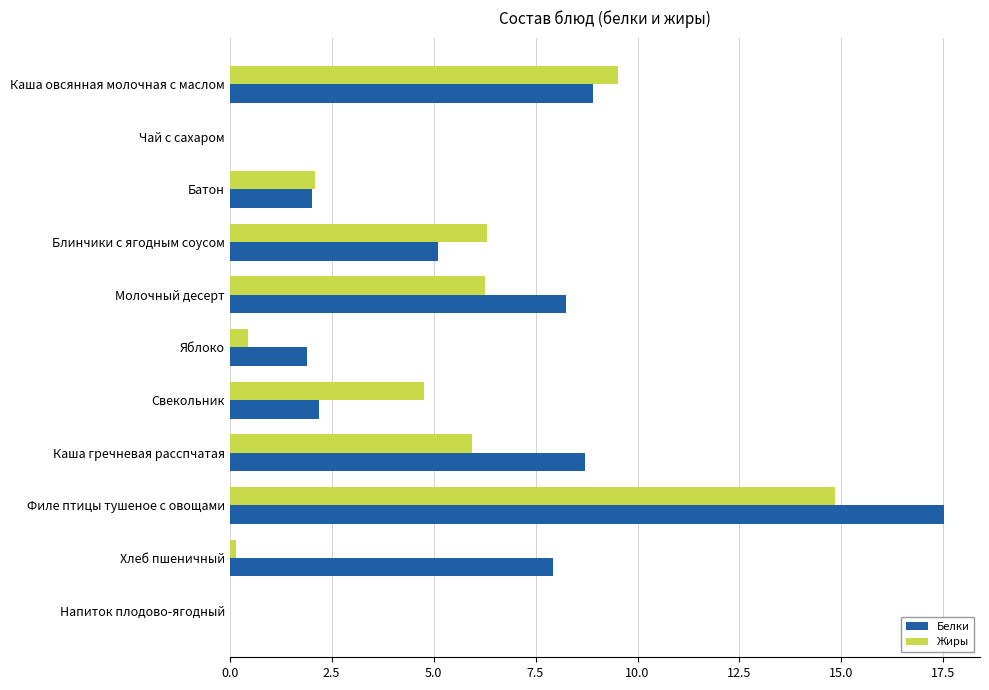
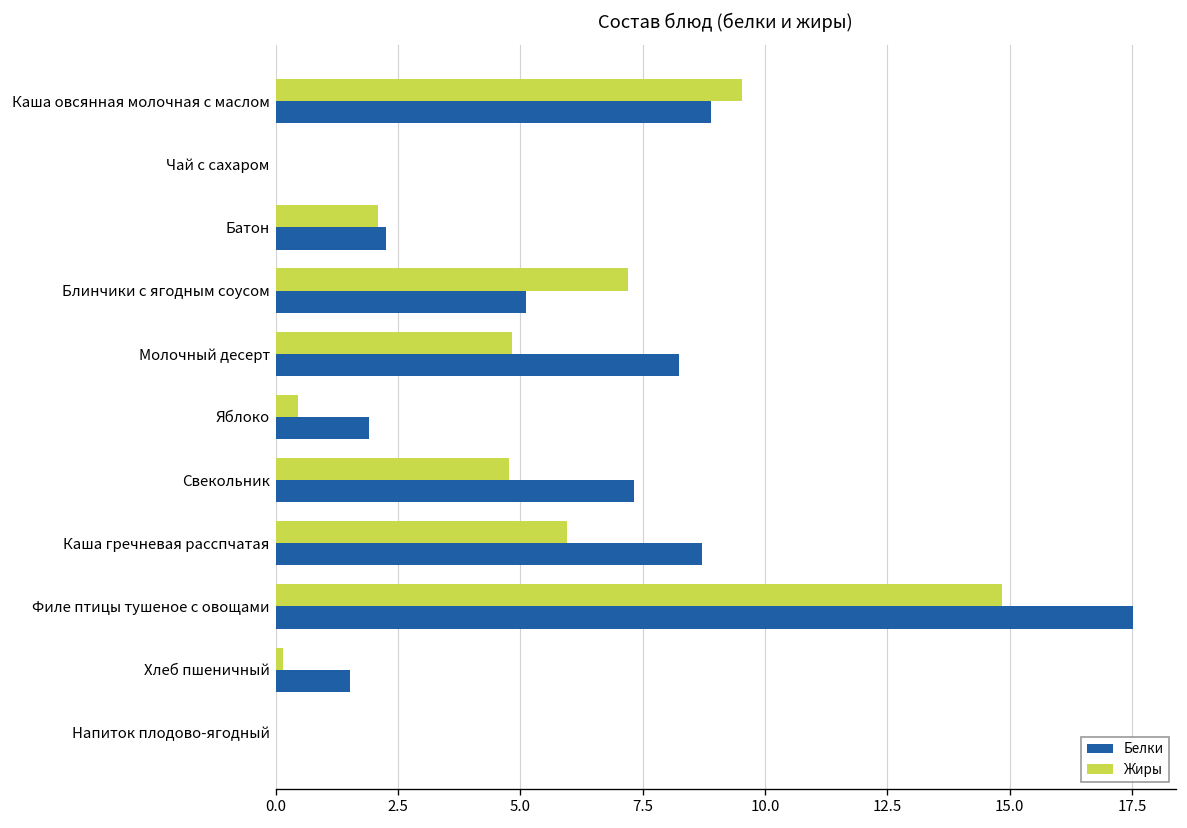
Белки, Батон: 2.0 -> 2.3
Жиры, Блинчики с ягодным соусом: 6.3 -> 7.2
Жиры, Молочный десерт: 6.3 -> 4.8
Белки, Свекольник: 2.2 -> 7.3
Белки, Хлеб пшеничный: 7.9 -> 1.5
